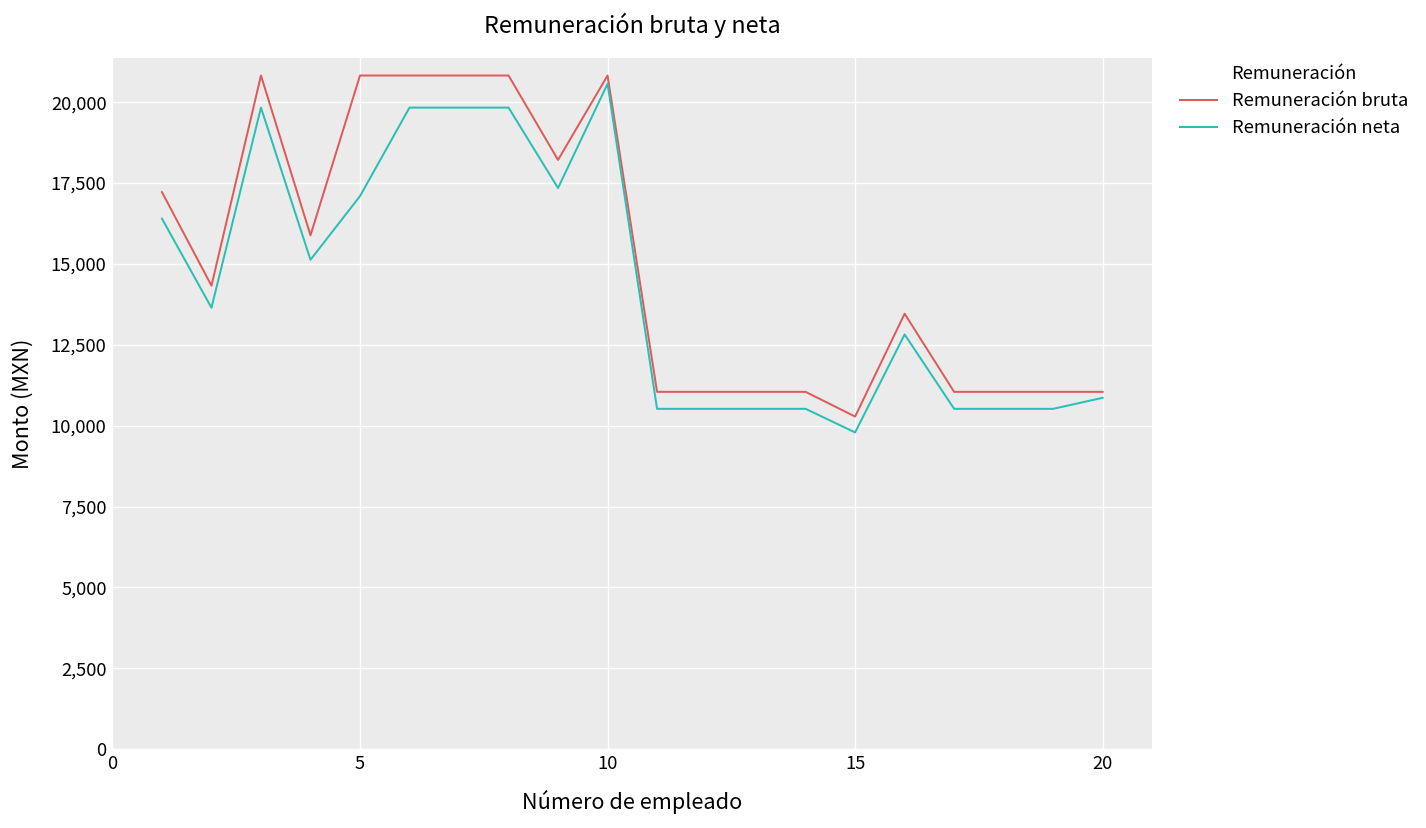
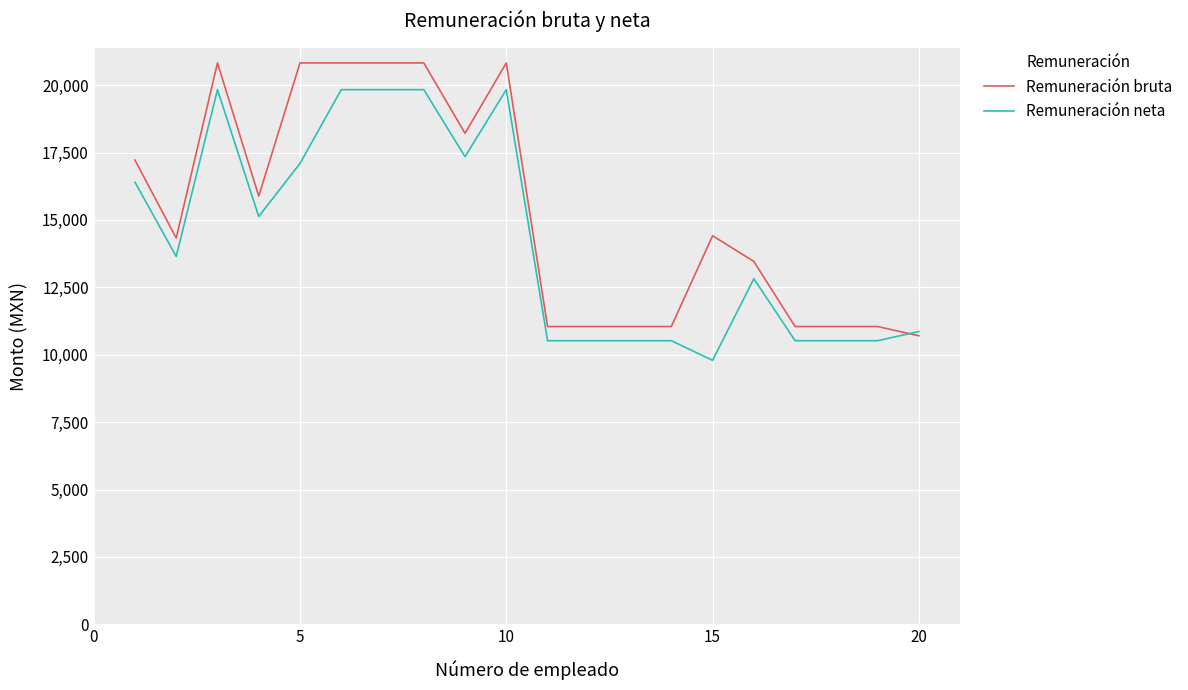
Remuneración neta, 10: 20,600 -> 19,800
Remuneración bruta, 15: 10,300 -> 14,400
Remuneración bruta, 20: 11,000 -> 10,700
